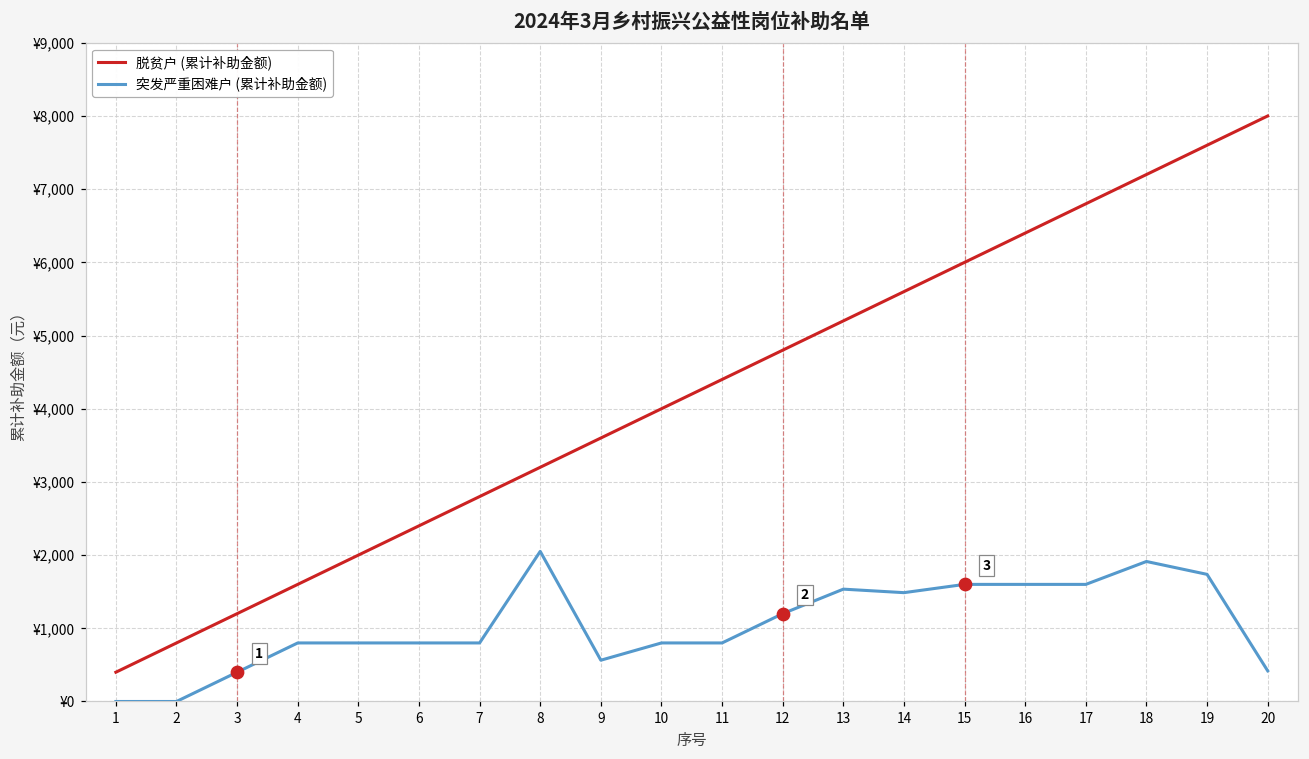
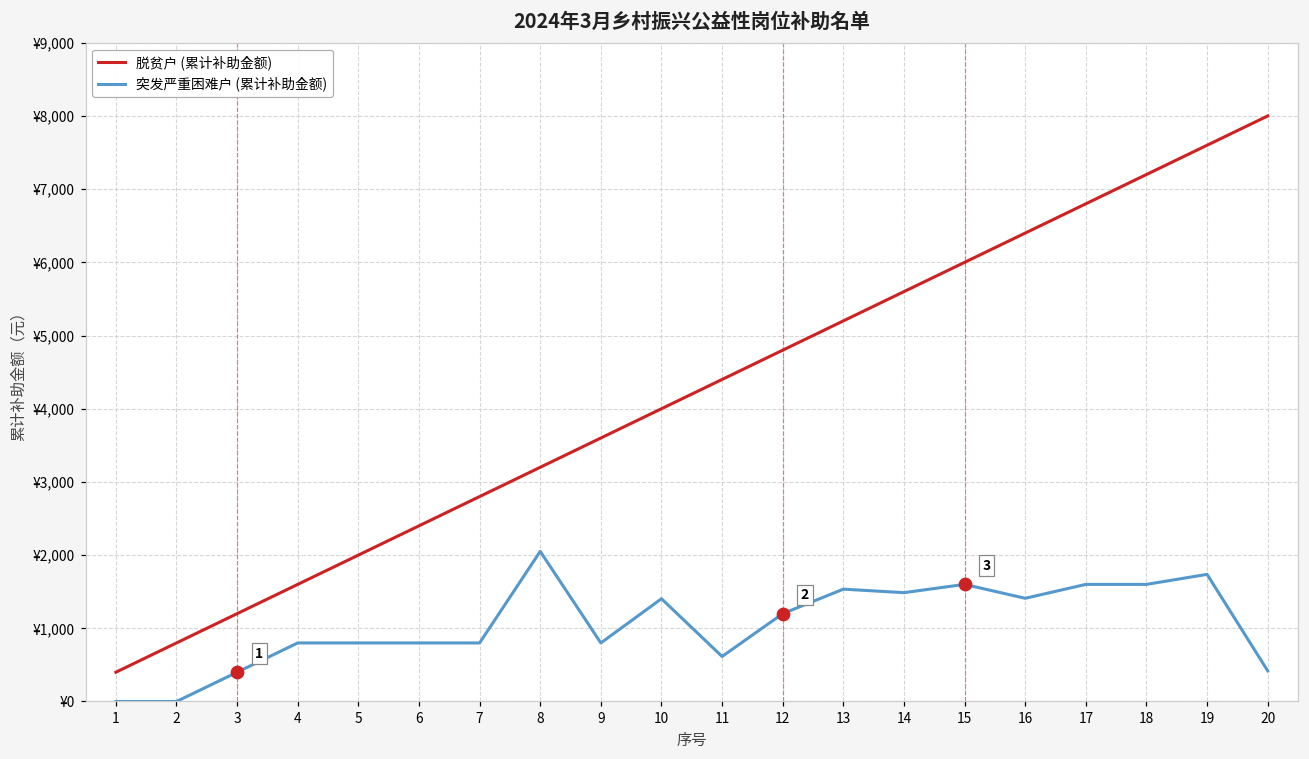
突发严重困难户 (累计补助金额), 9: ¥600 -> ¥800
突发严重困难户 (累计补助金额), 10: ¥800 -> ¥1,400
突发严重困难户 (累计补助金额), 11: ¥800 -> ¥600
突发严重困难户 (累计补助金额), 16: ¥1,600 -> ¥1,400
突发严重困难户 (累计补助金额), 18: ¥1,900 -> ¥1,600
